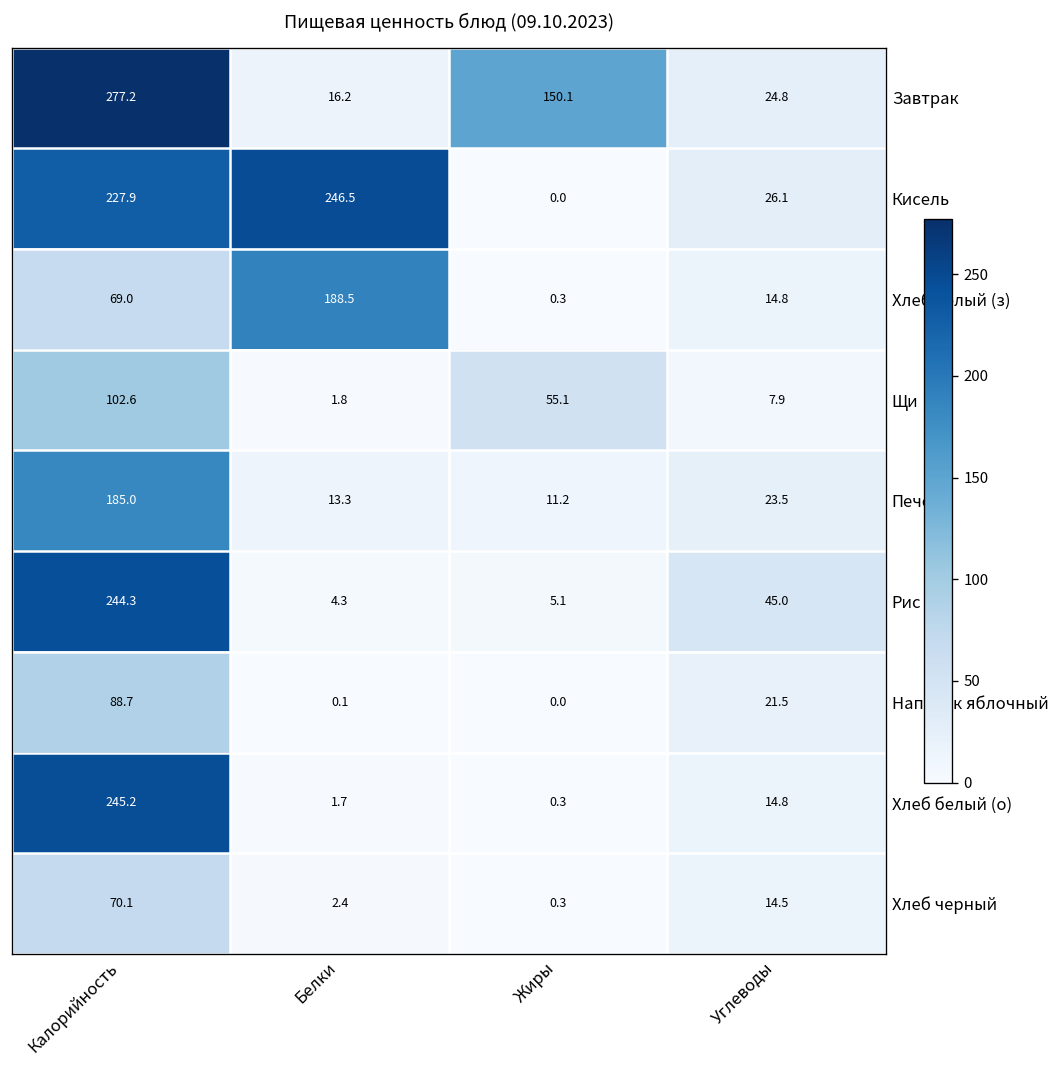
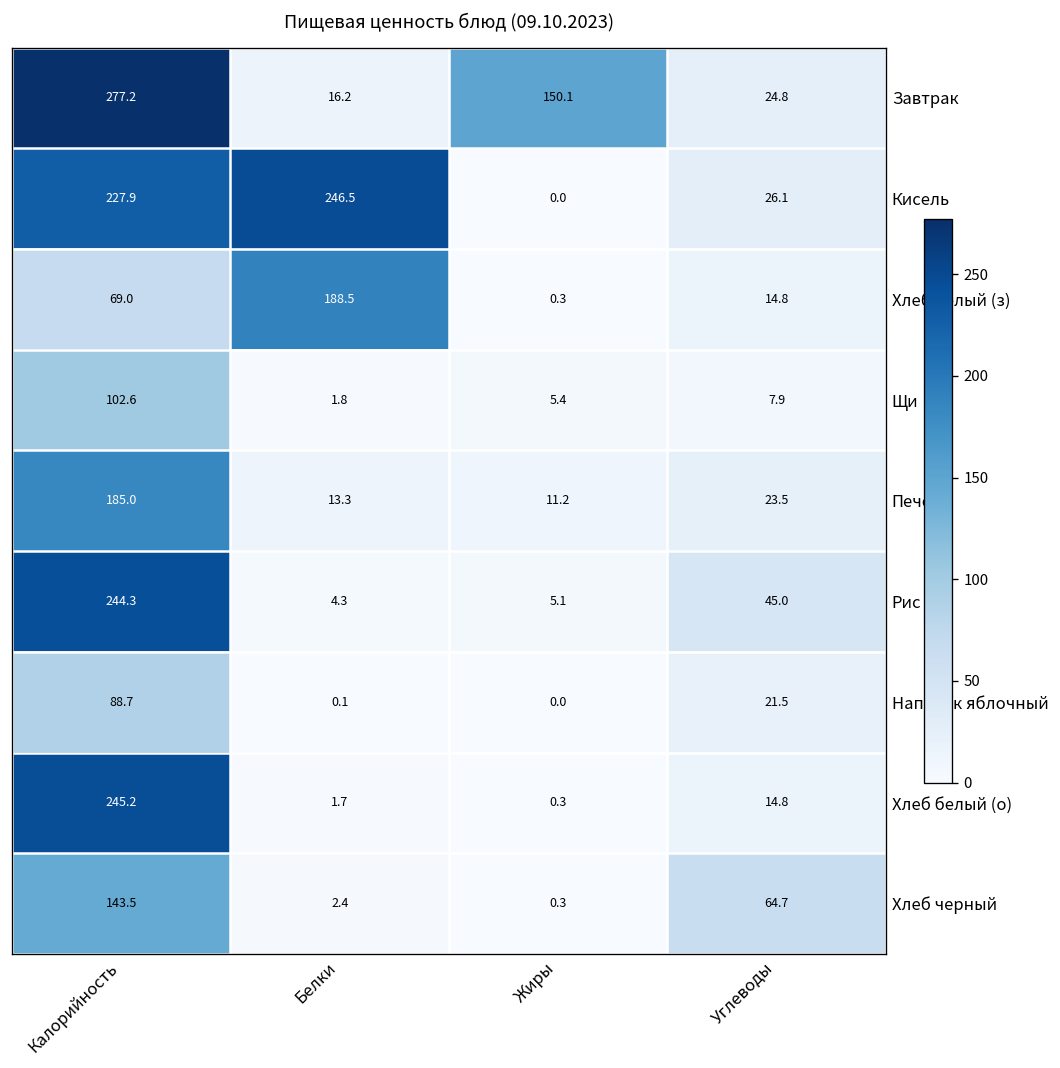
Щи, Жиры: 55.1 -> 5.4
Хлеб черный, Калорийность: 70.1 -> 143.5
Хлеб черный, Углеводы: 14.5 -> 64.7
